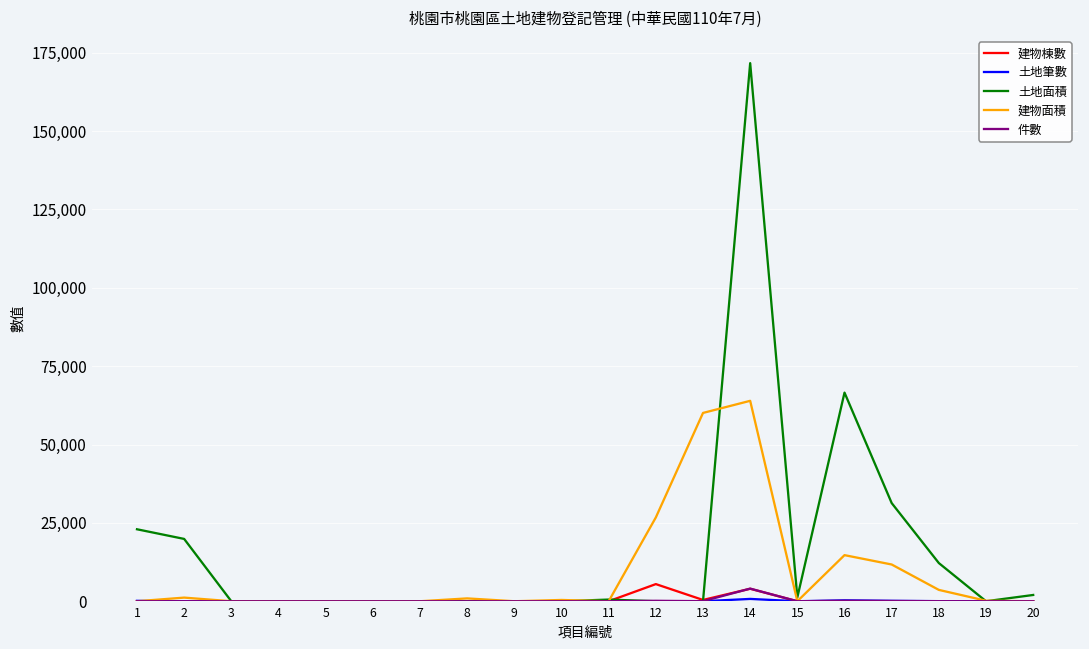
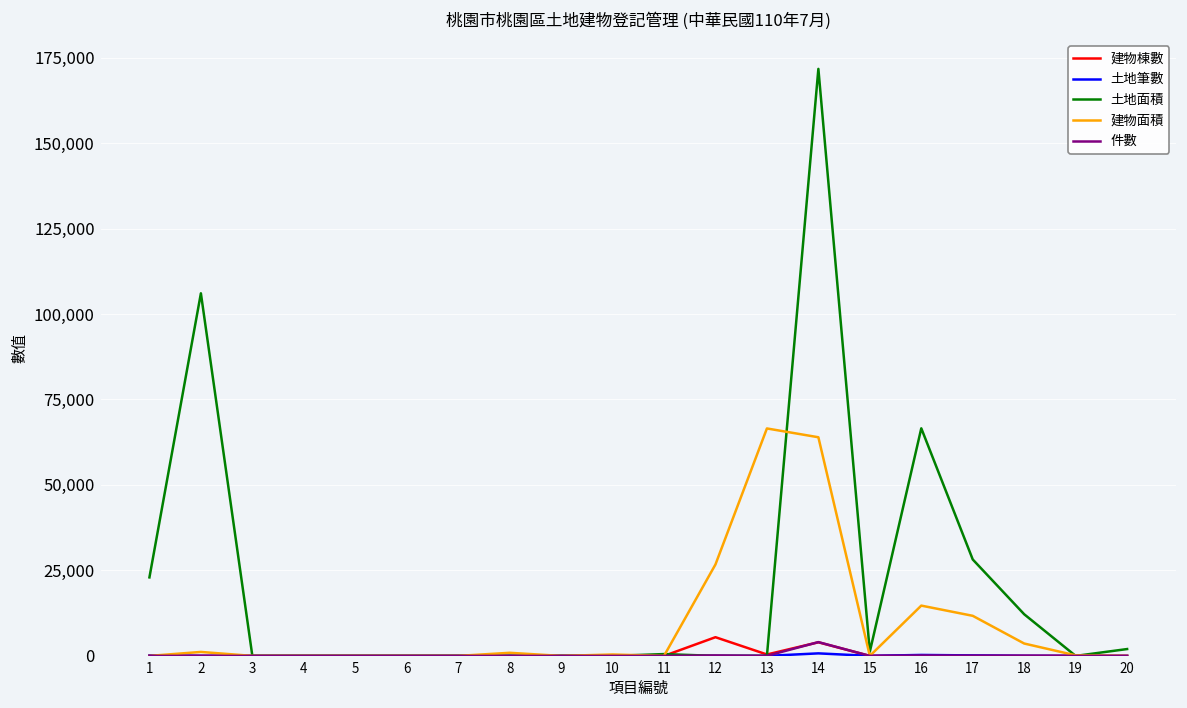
土地面積, 2: 20,000 -> 106,000
建物面積, 13: 60,000 -> 67,000
土地面積, 17: 31,000 -> 28,000
